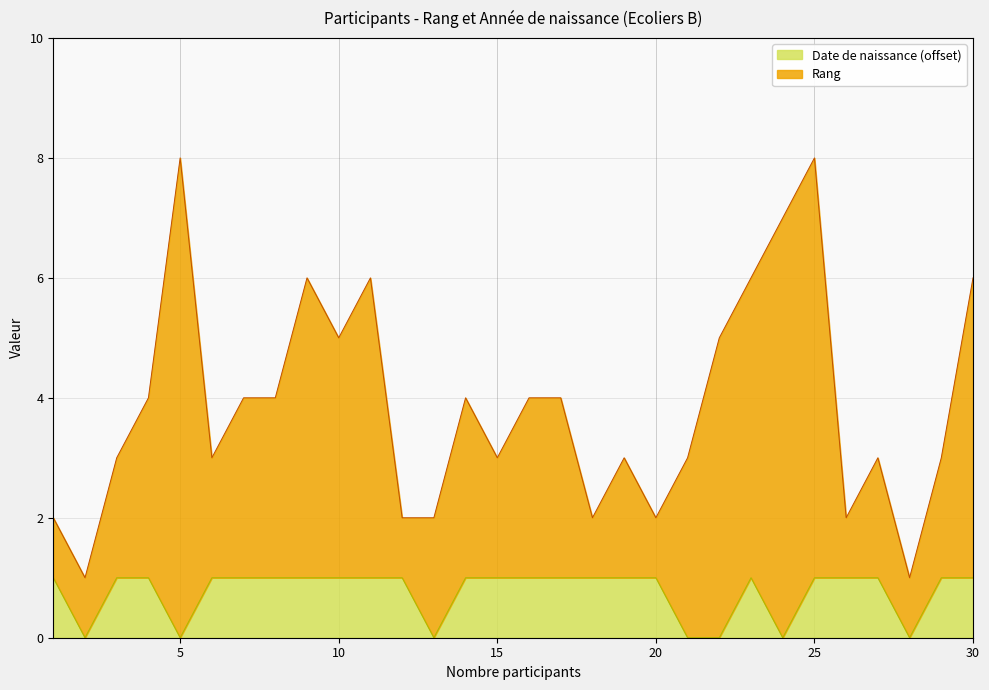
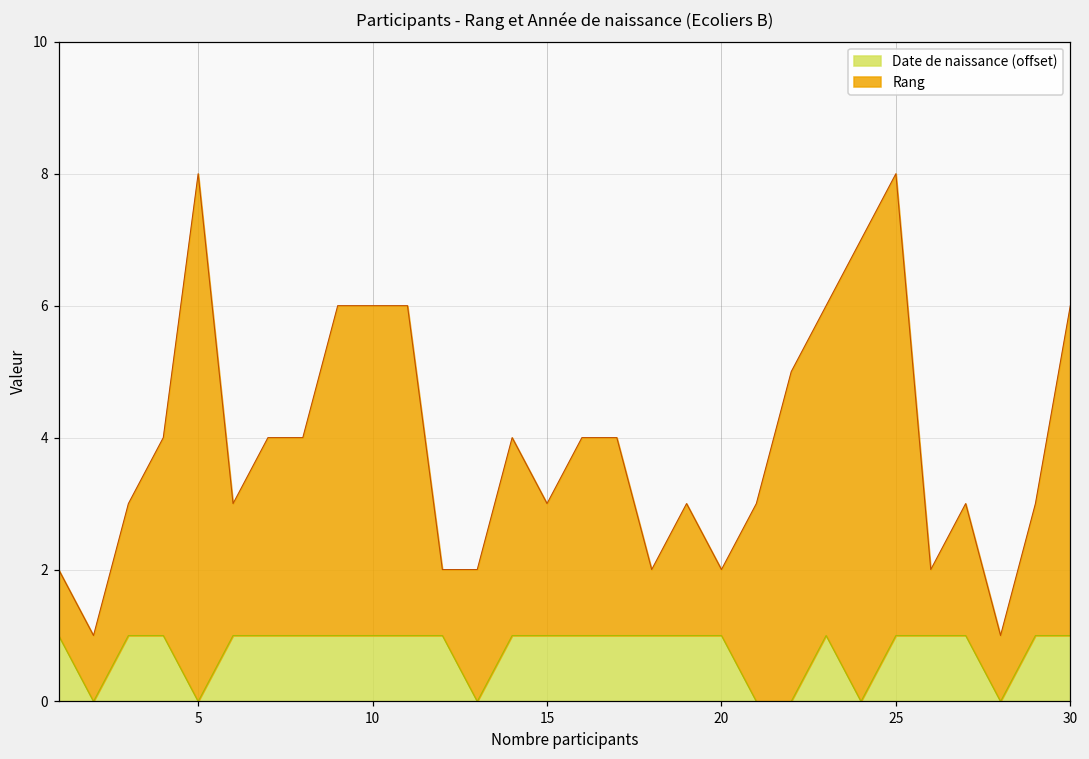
Rang, 10: 4 -> 5
